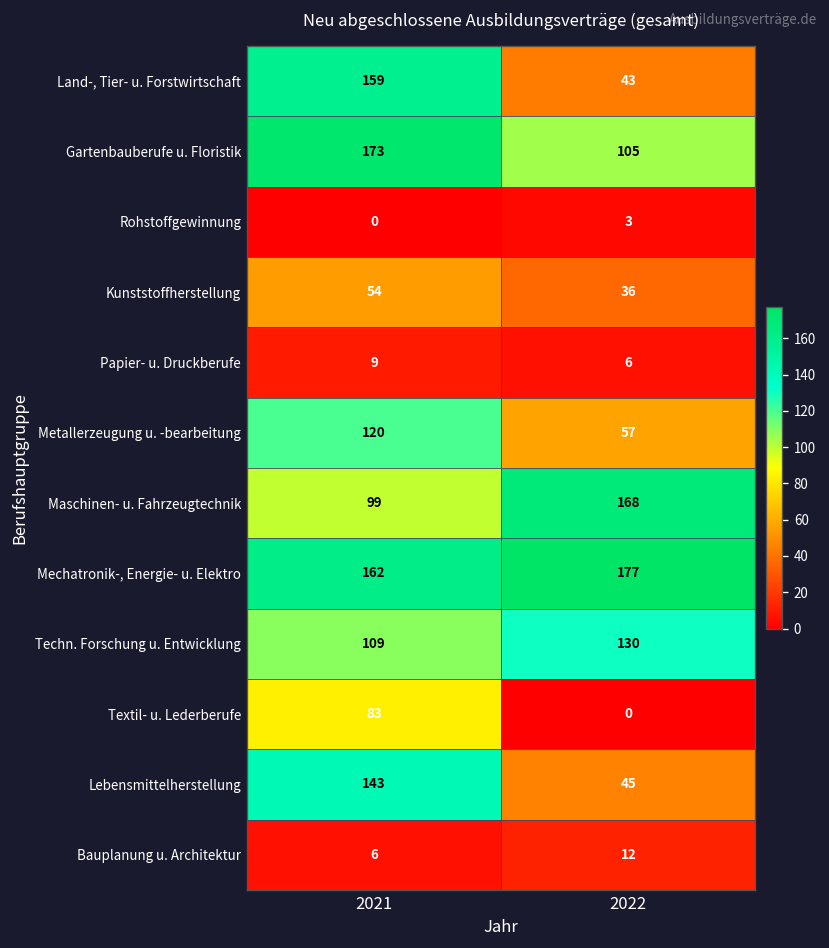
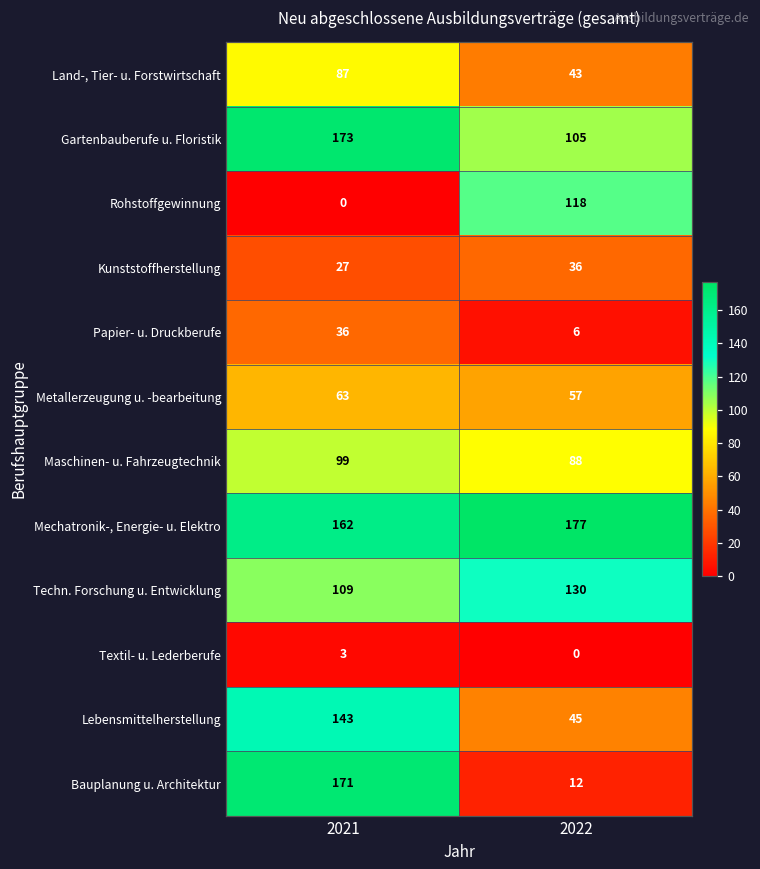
Land-, Tier- u. Forstwirtschaft, 2021: 159 -> 87
Rohstoffgewinnung, 2022: 3 -> 118
Kunststoffherstellung, 2021: 54 -> 27
Papier- u. Druckberufe, 2021: 9 -> 36
Metallerzeugung u. -bearbeitung, 2021: 120 -> 63
Maschinen- u. Fahrzeugtechnik, 2022: 168 -> 88
Textil- u. Lederberufe, 2021: 83 -> 3
Bauplanung u. Architektur, 2021: 6 -> 171
